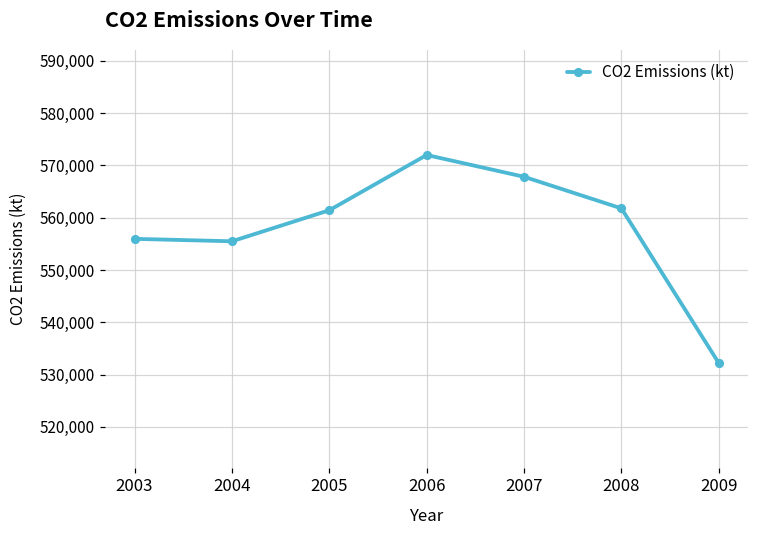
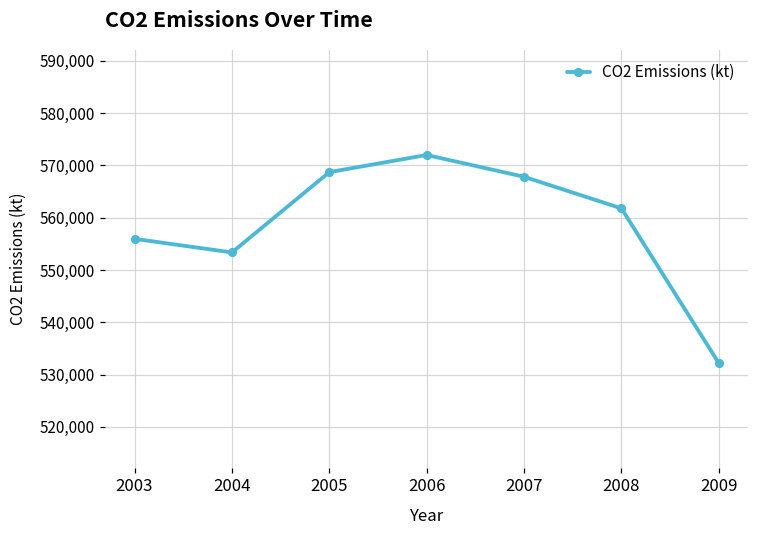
2004: 555,000 -> 553,000
2005: 561,000 -> 569,000
